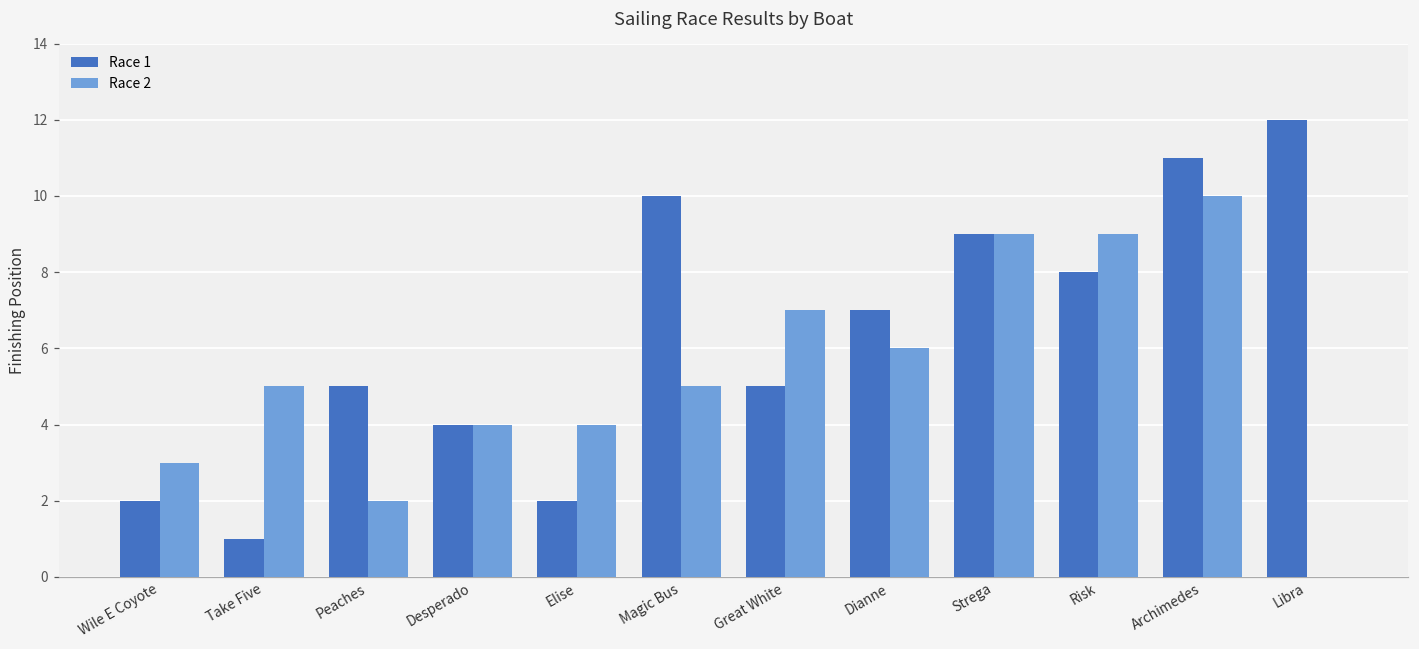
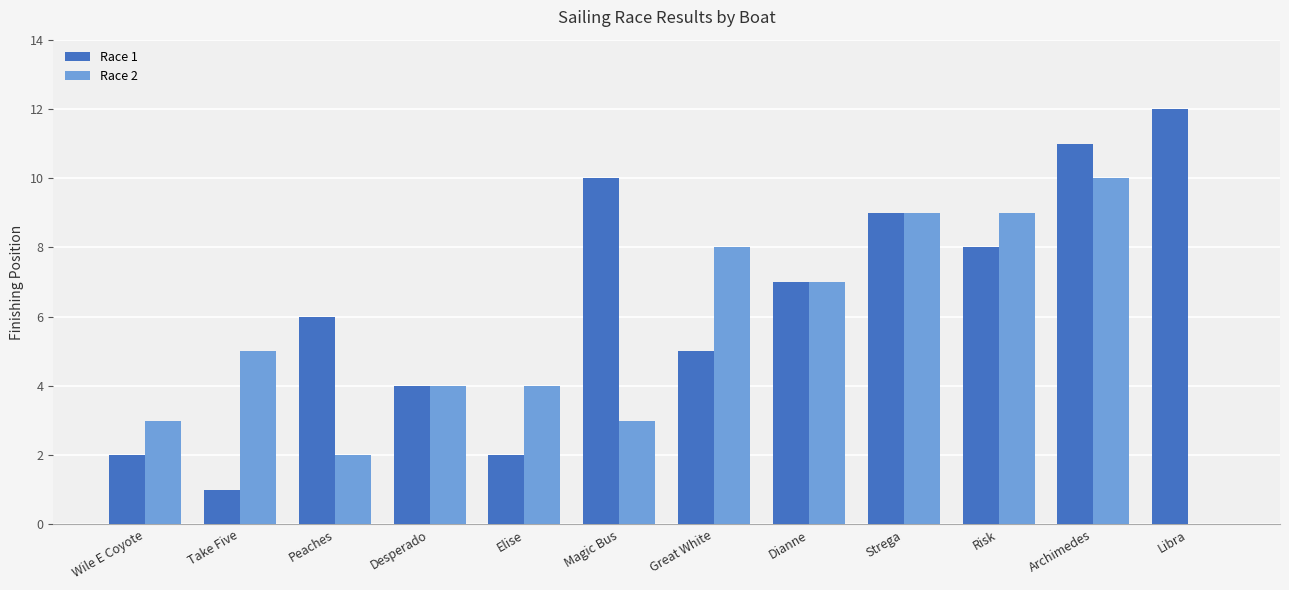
Race 1, Peaches: 5 -> 6
Race 2, Magic Bus: 5 -> 3
Race 2, Great White: 7 -> 8
Race 2, Dianne: 6 -> 7
